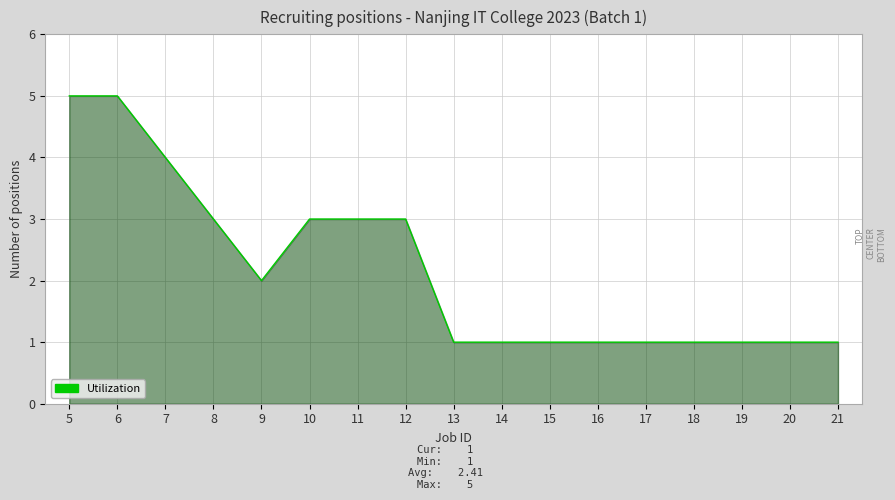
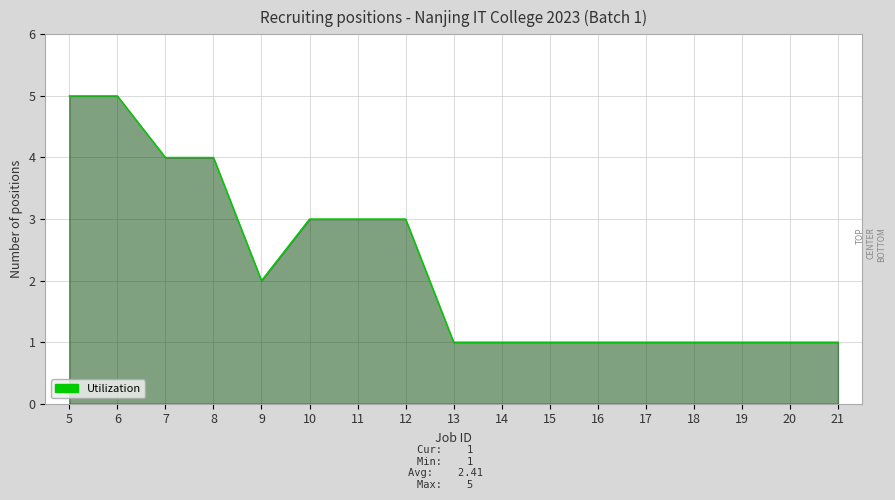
8: 3 -> 4
